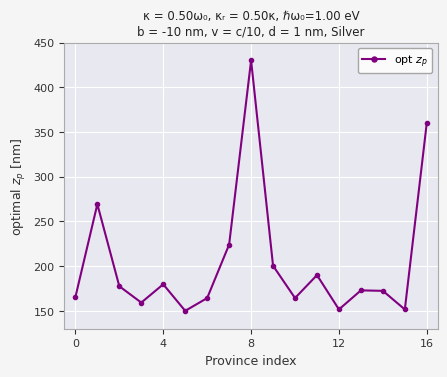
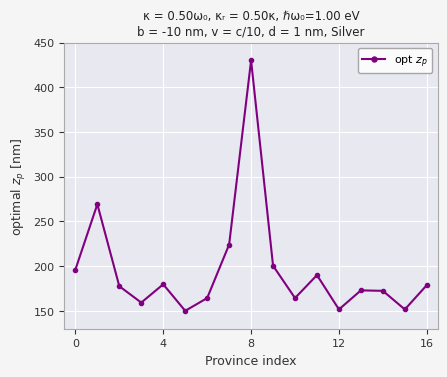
0: 170 -> 200
16: 360 -> 180
